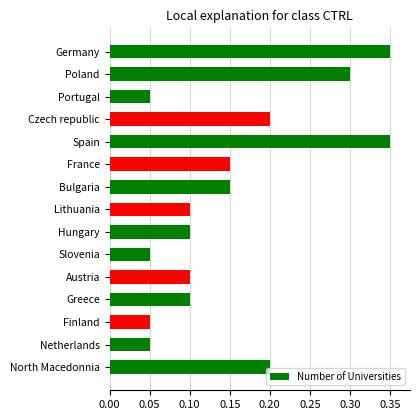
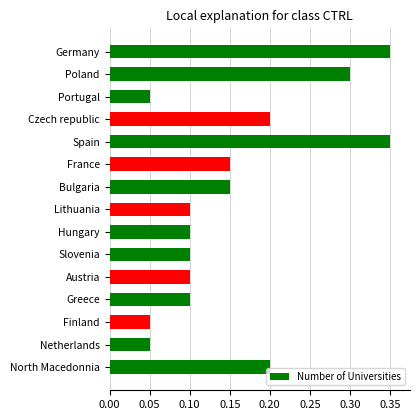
Slovenia: 0.05 -> 0.10
